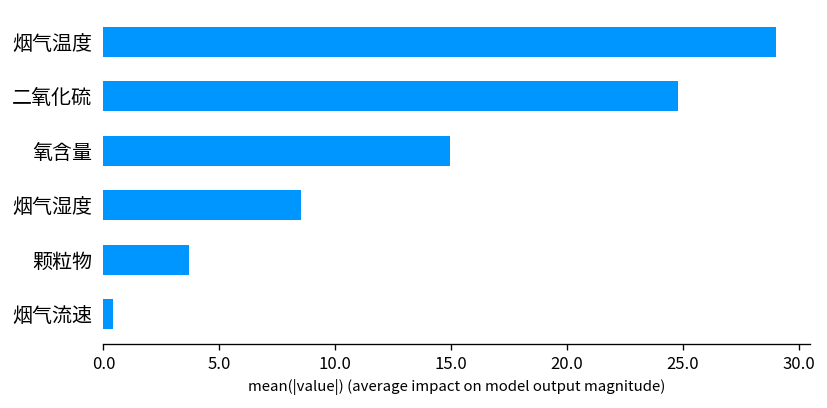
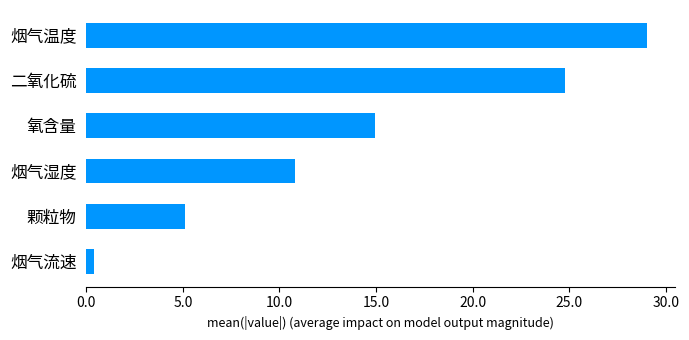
烟气湿度: 8.5 -> 10.8
颗粒物: 3.7 -> 5.1
